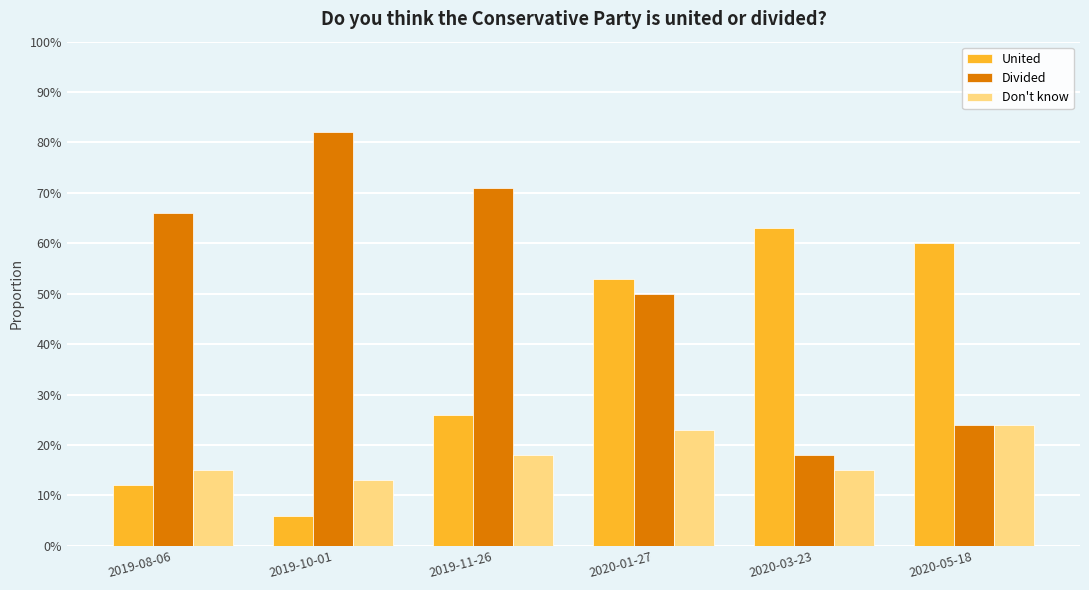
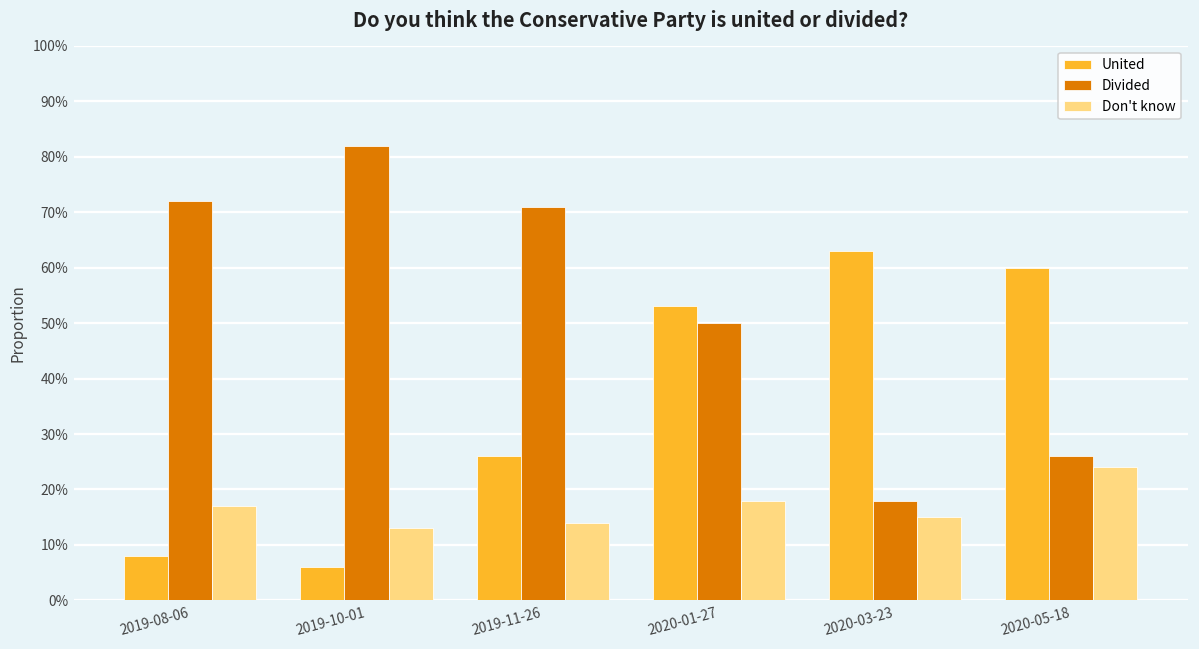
United, 2019-08-06: 12% -> 8%
Divided, 2019-08-06: 66% -> 72%
Don't know, 2019-08-06: 15% -> 17%
Don't know, 2019-11-26: 18% -> 14%
Don't know, 2020-01-27: 23% -> 18%
Divided, 2020-05-18: 24% -> 26%
